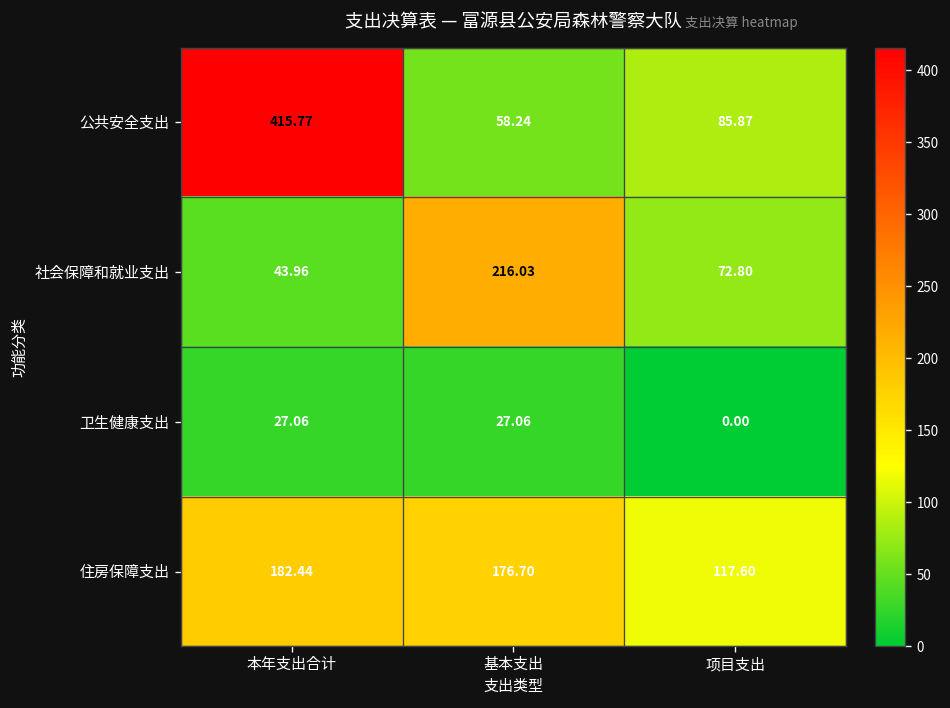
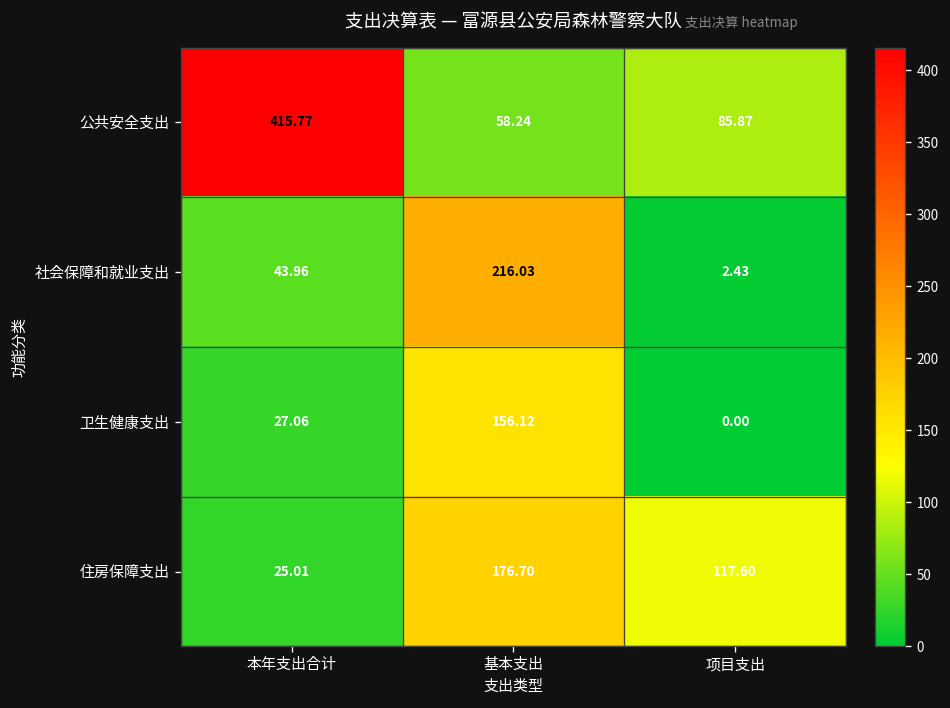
社会保障和就业支出, 项目支出: 72.80 -> 2.43
卫生健康支出, 基本支出: 27.06 -> 156.12
住房保障支出, 本年支出合计: 182.44 -> 25.01
